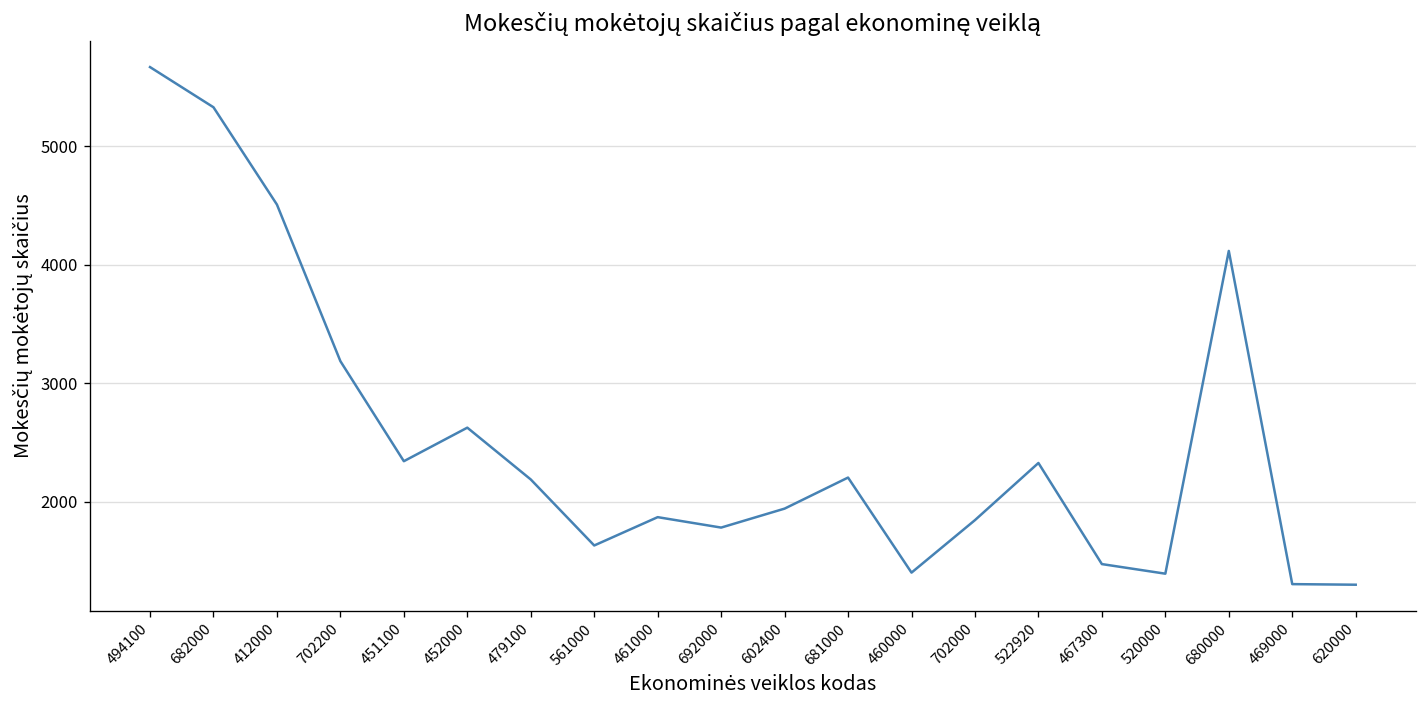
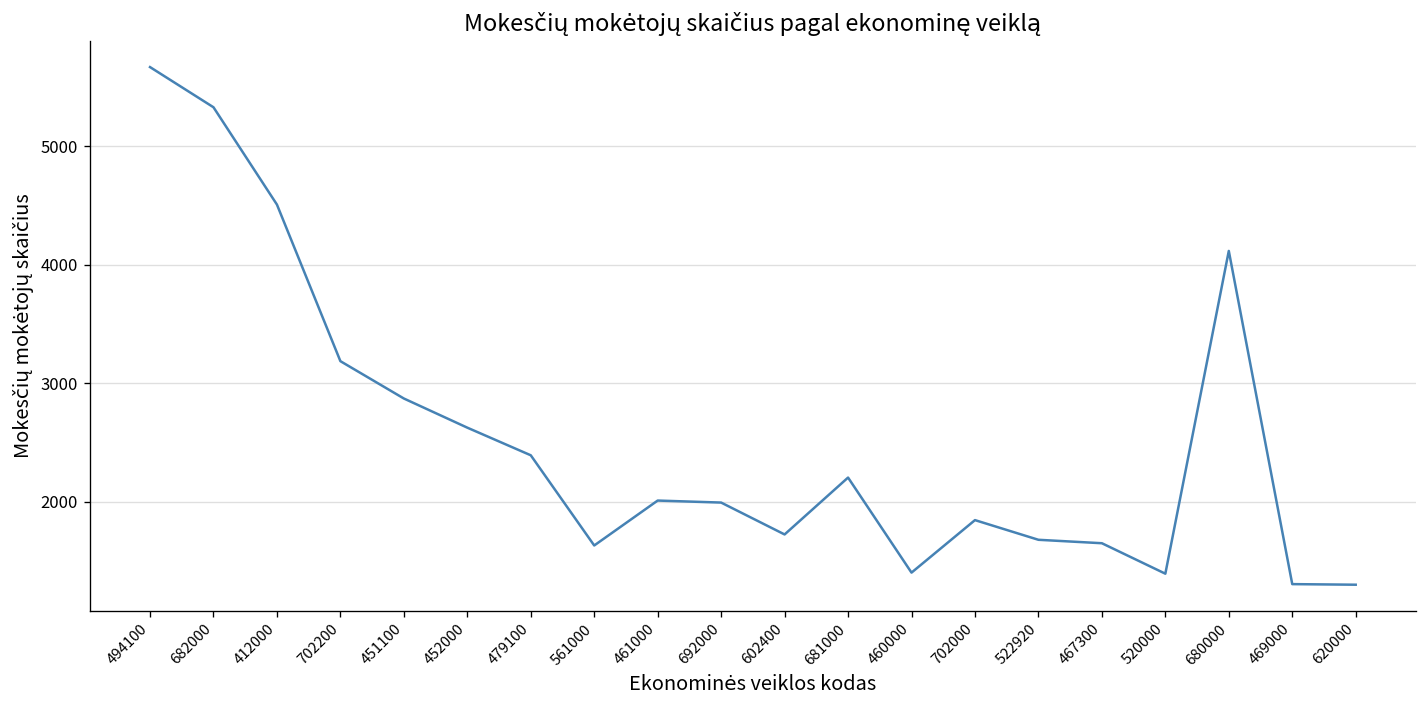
451100: 2300 -> 2900
479100: 2200 -> 2400
461000: 1900 -> 2000
692000: 1800 -> 2000
602400: 1900 -> 1700
522920: 2300 -> 1700
467300: 1500 -> 1600
